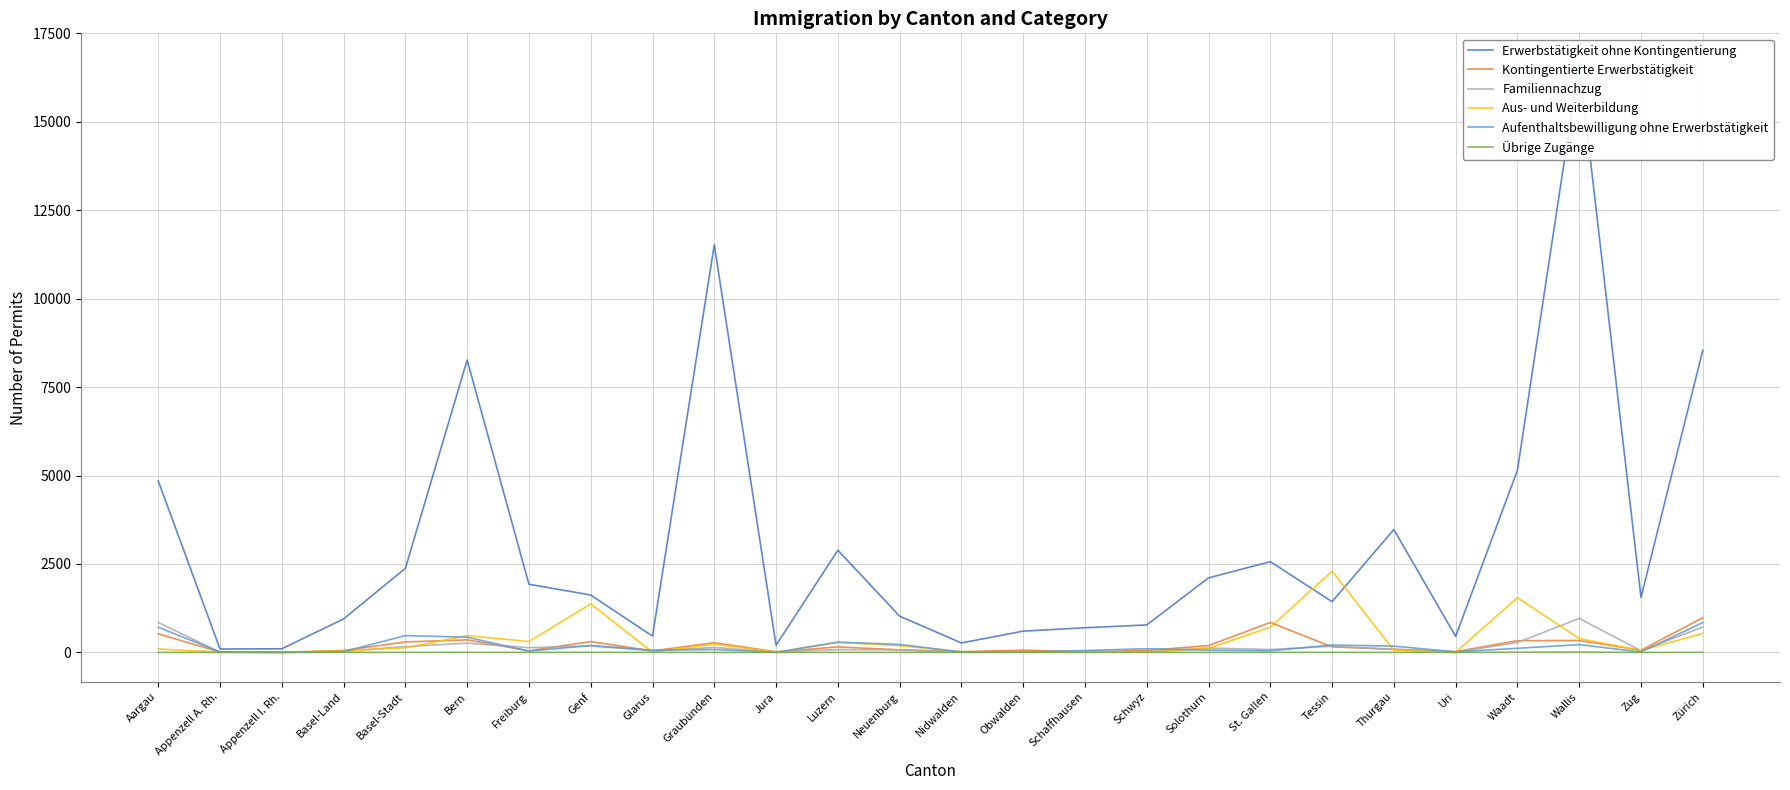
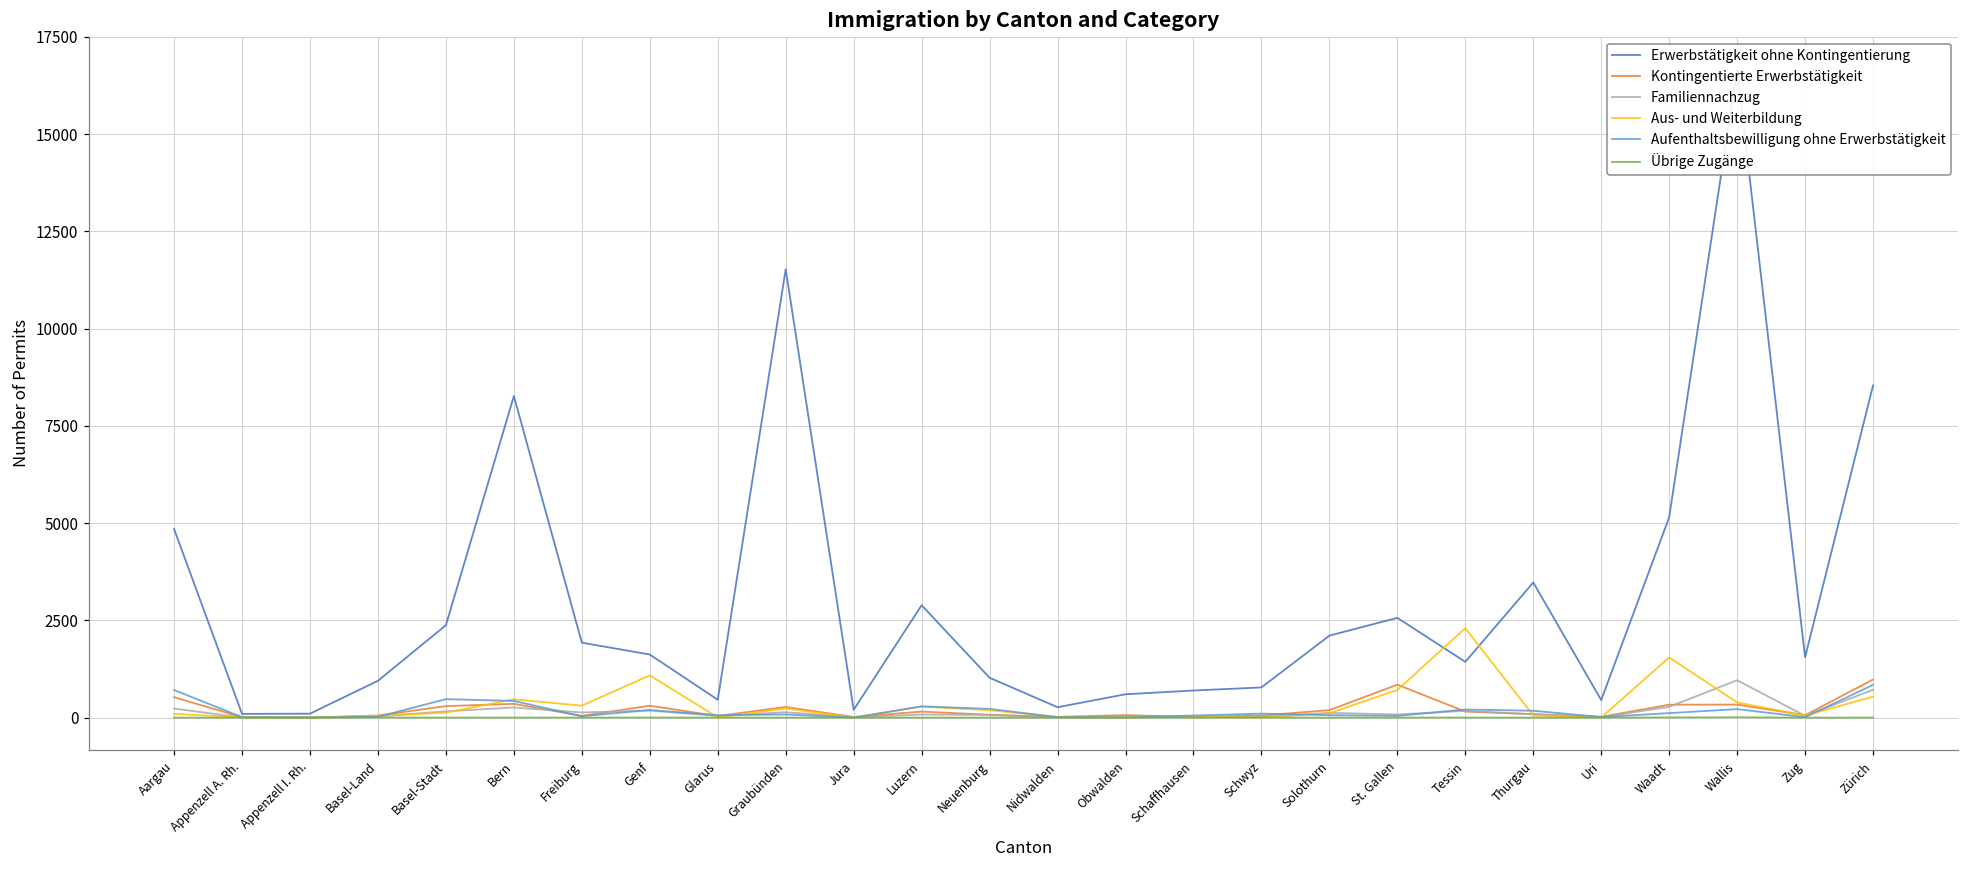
Familiennachzug, Aargau: 800 -> 200
Aus- und Weiterbildung, Genf: 1400 -> 1100
